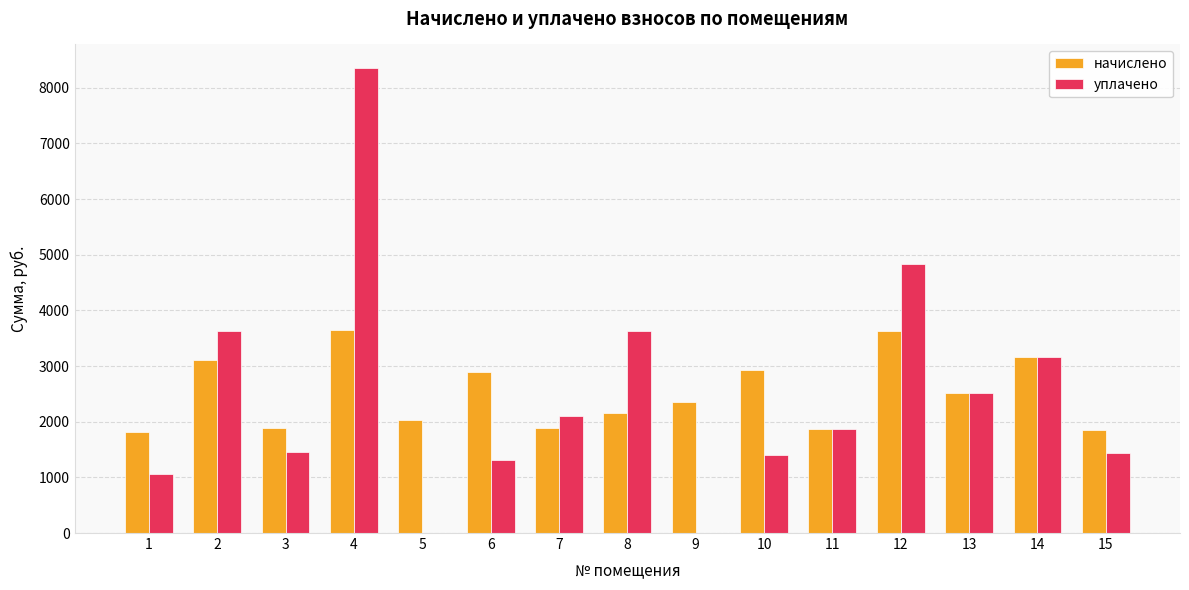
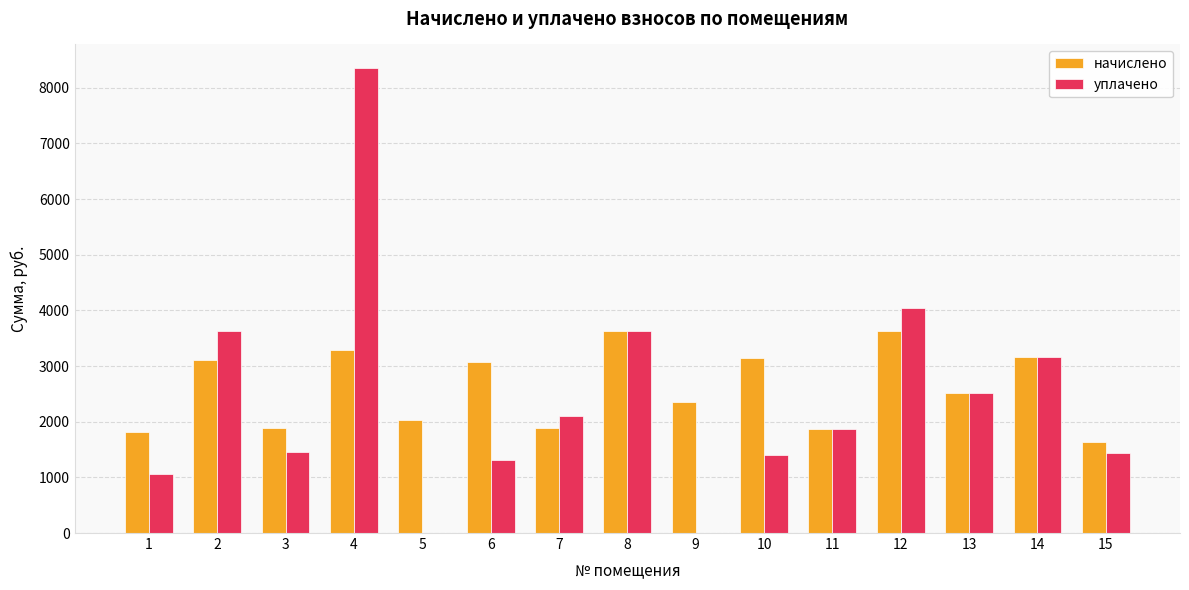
начислено, 4: 3600 -> 3300
начислено, 6: 2900 -> 3100
начислено, 8: 2200 -> 3600
начислено, 10: 2900 -> 3100
уплачено, 12: 4800 -> 4000
начислено, 15: 1900 -> 1600
